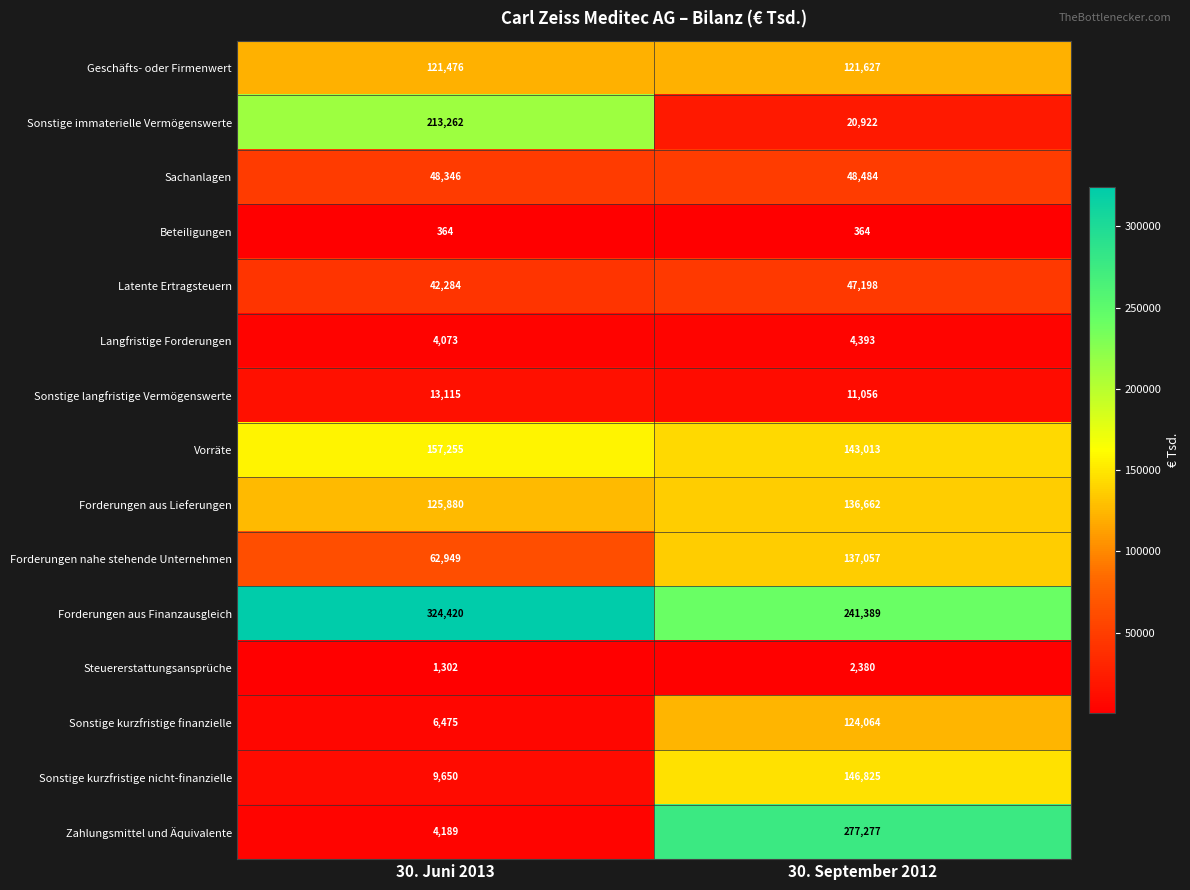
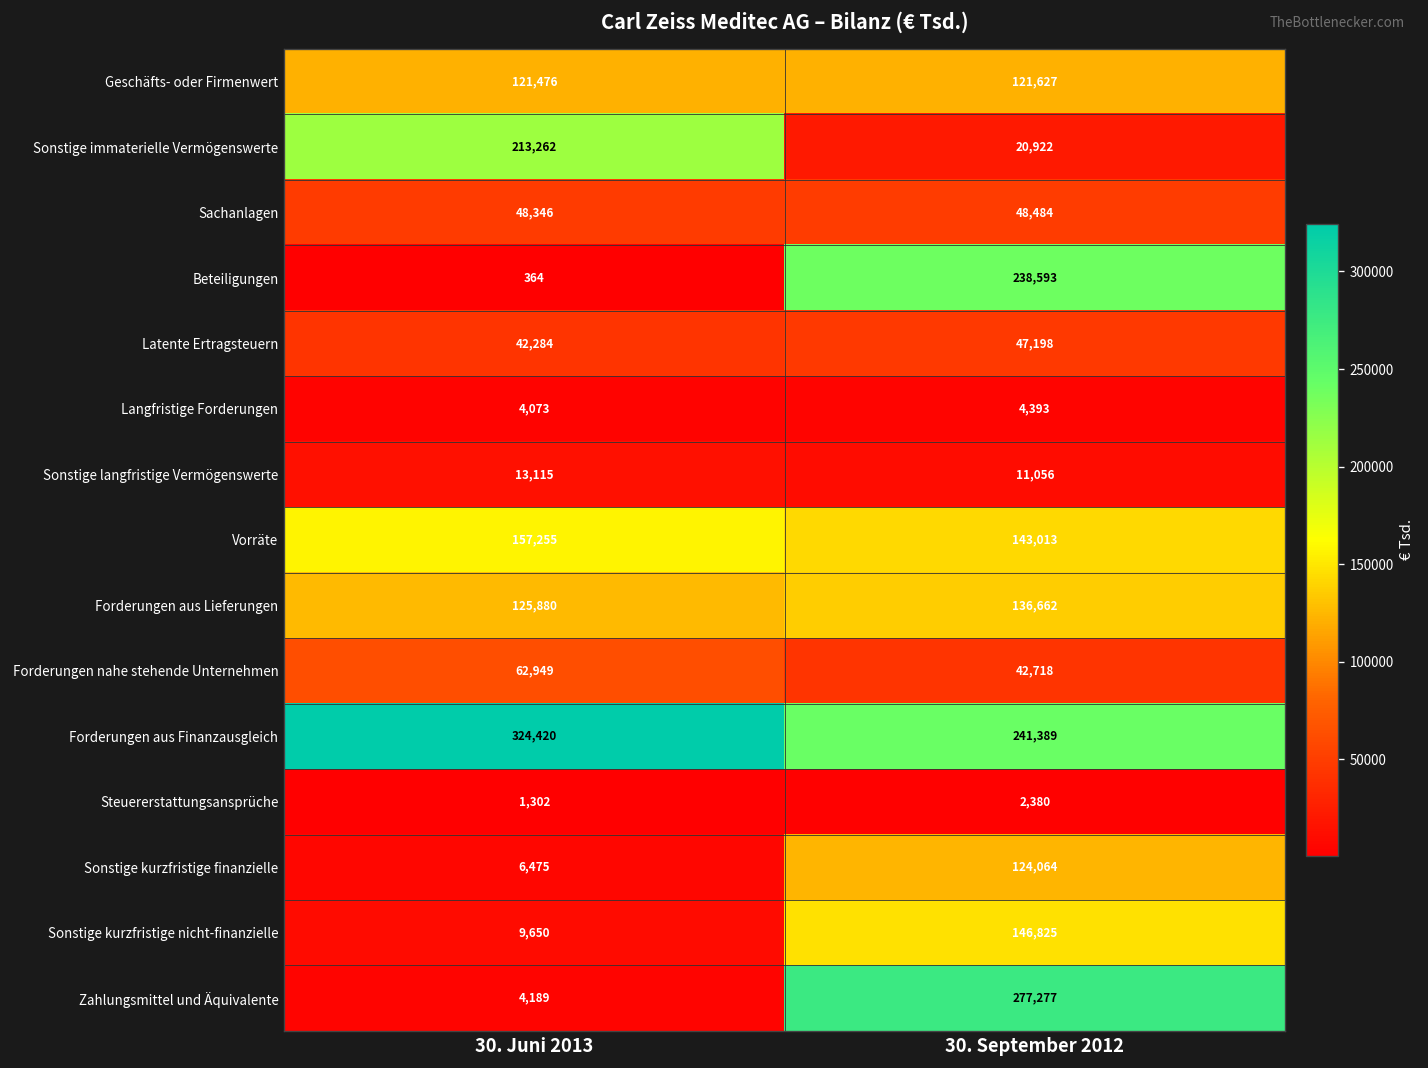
Beteiligungen, 30. September 2012: 364 -> 238,593
Forderungen nahe stehende Unternehmen, 30. September 2012: 137,057 -> 42,718
